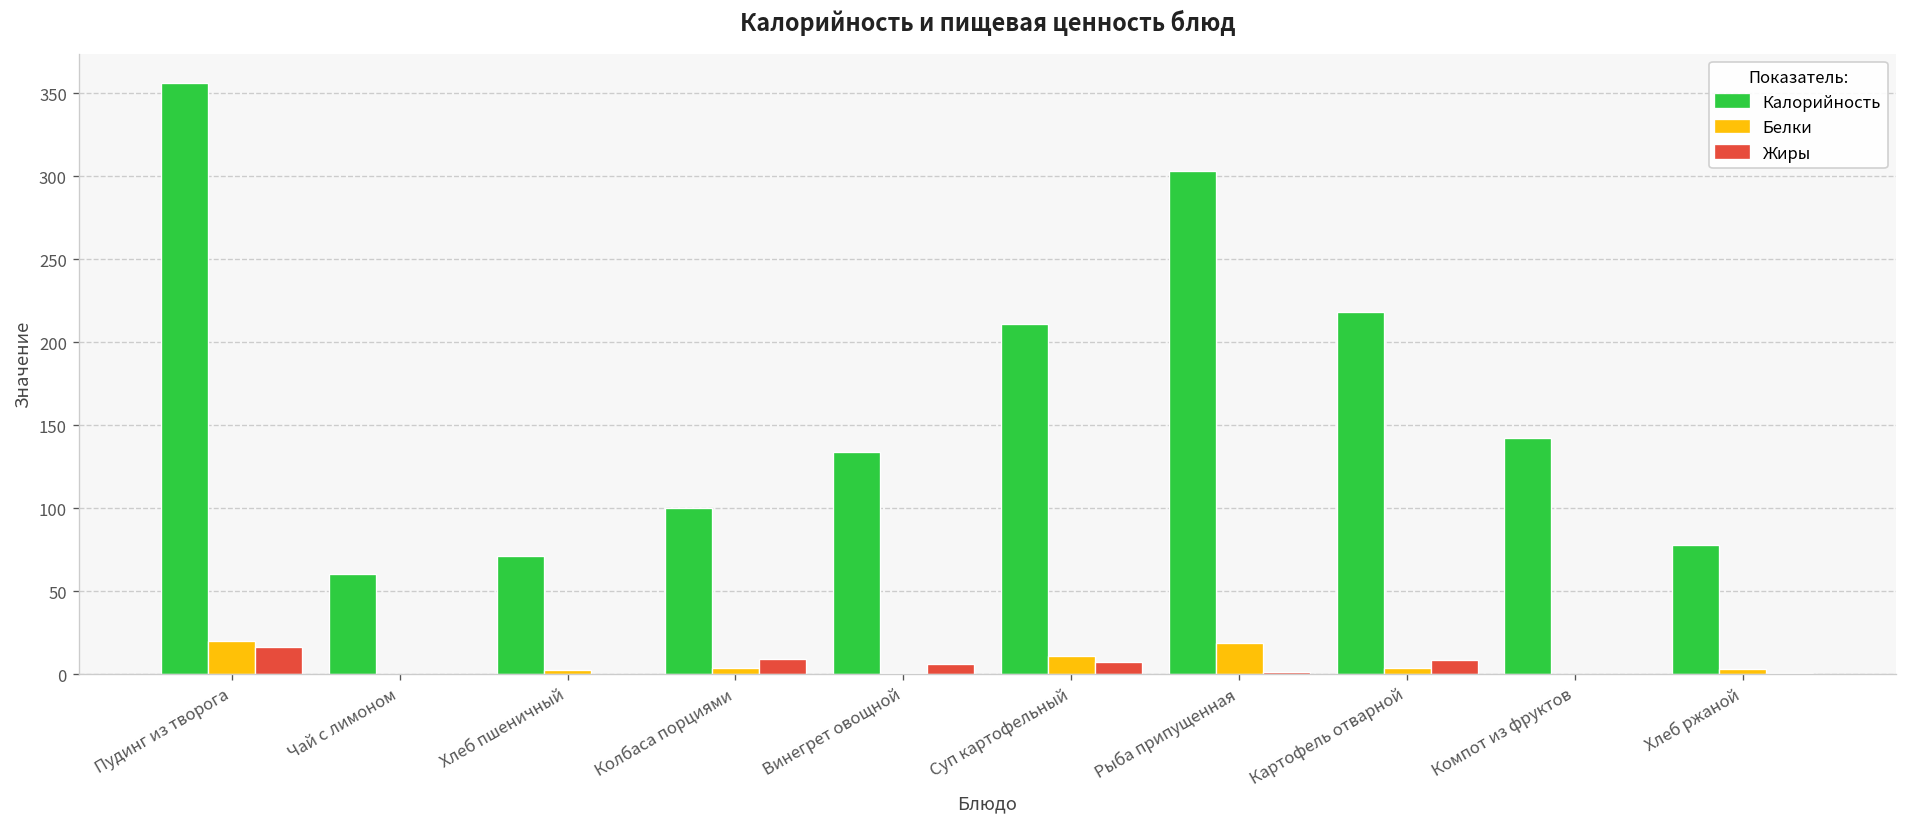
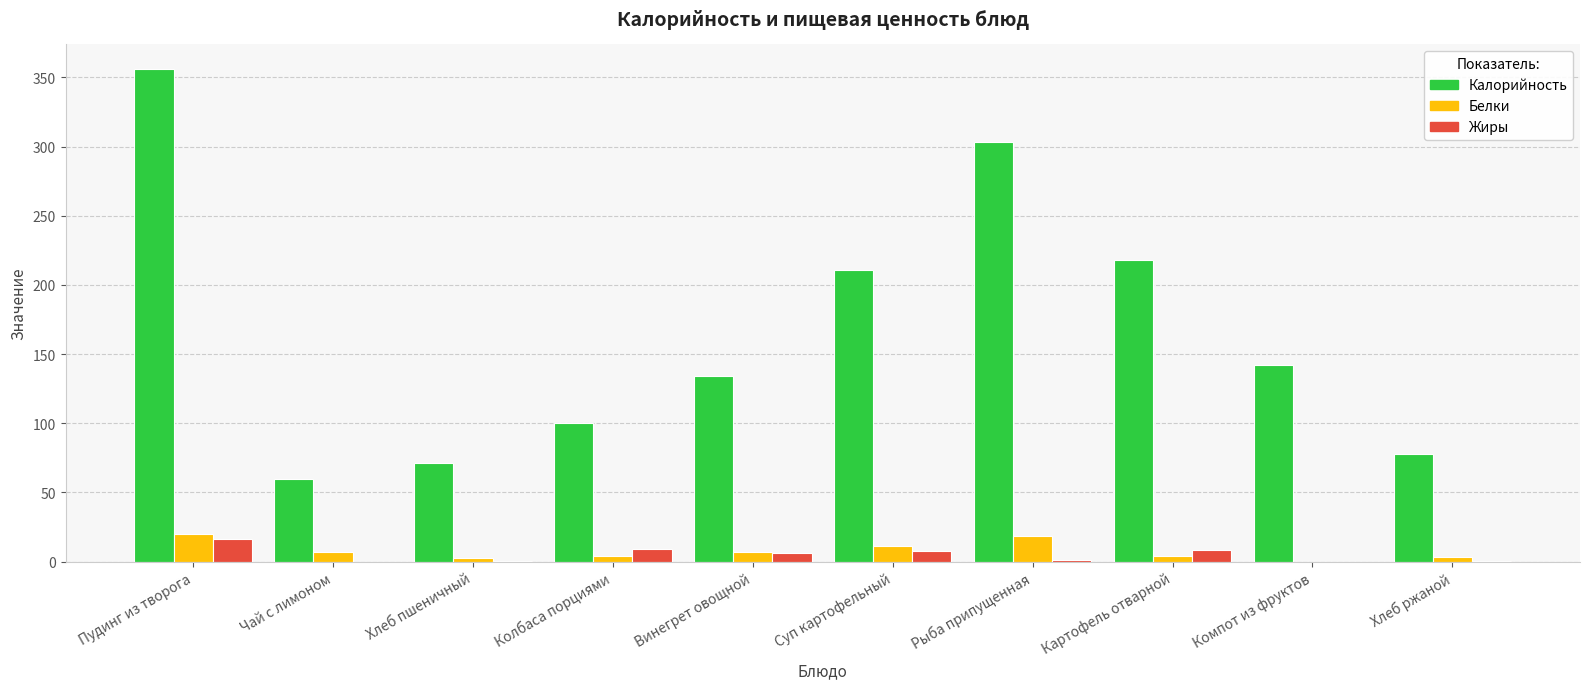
Белки, Чай с лимоном: 0 -> 7
Белки, Винегрет овощной: 1 -> 7
